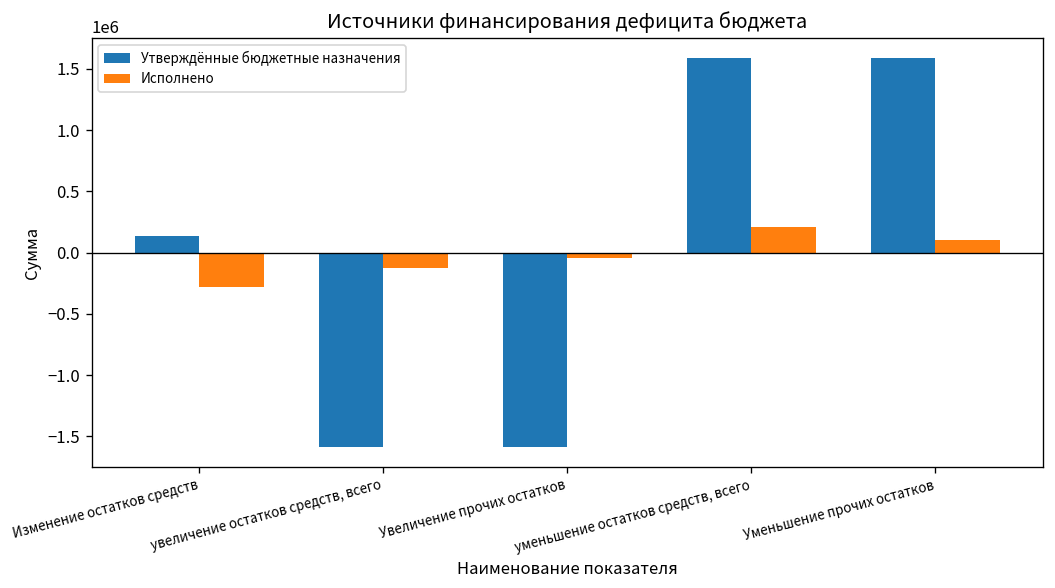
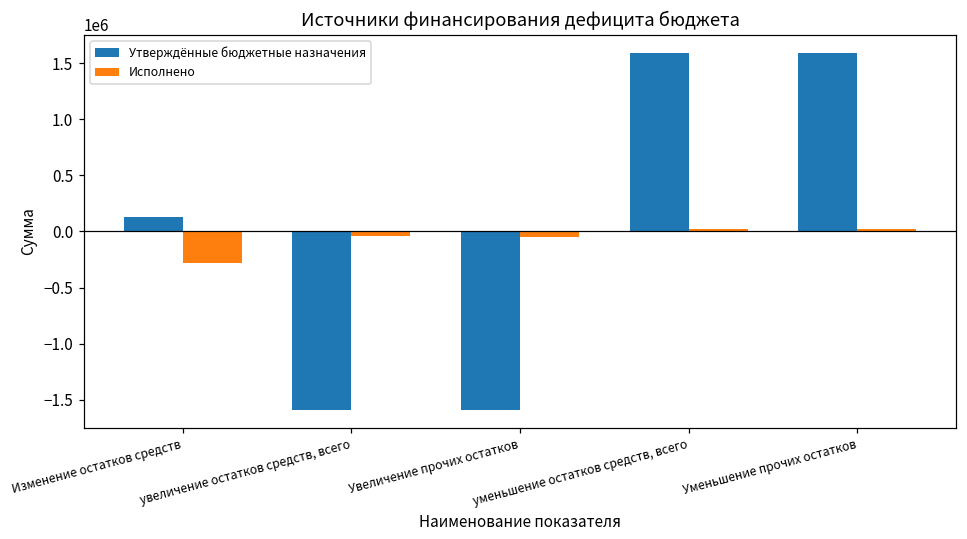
Исполнено, увеличение остатков средств, всего: -130000 -> -40000
Исполнено, уменьшение остатков средств, всего: 210000 -> 20000
Исполнено, Уменьшение прочих остатков: 100000 -> 20000
